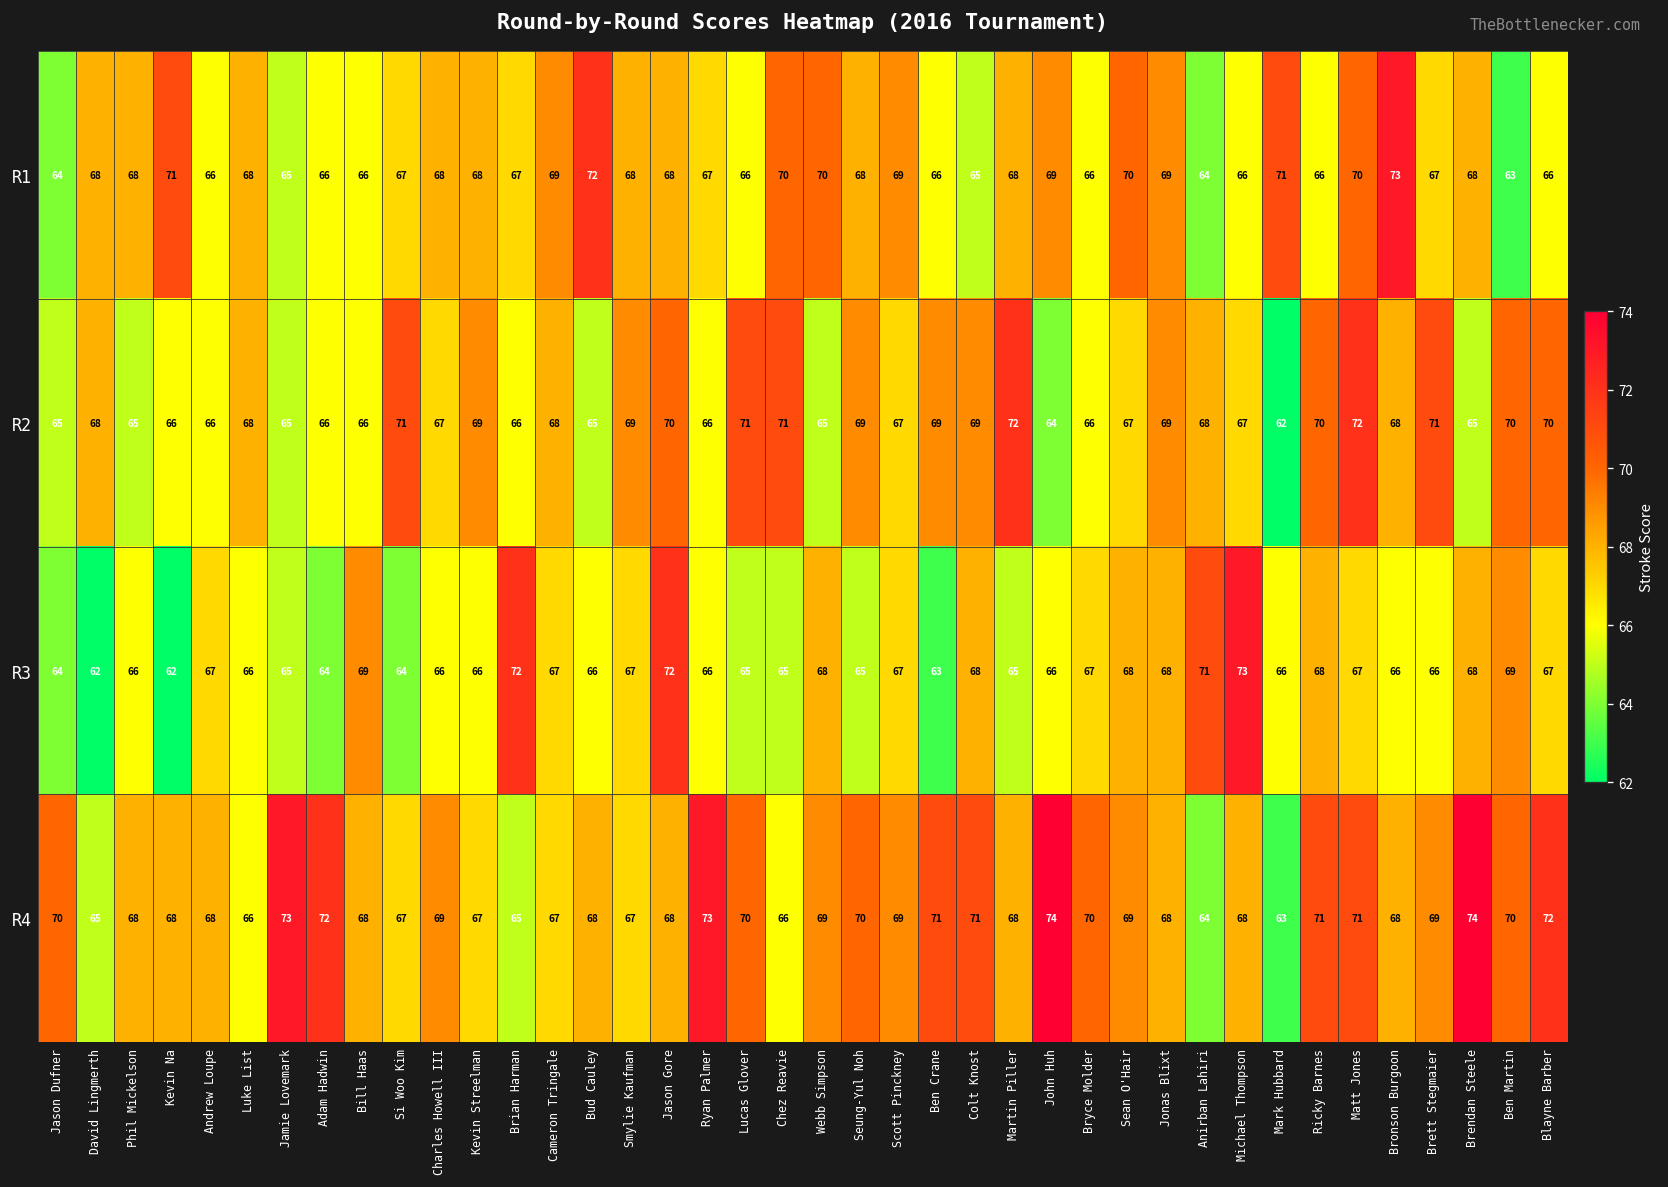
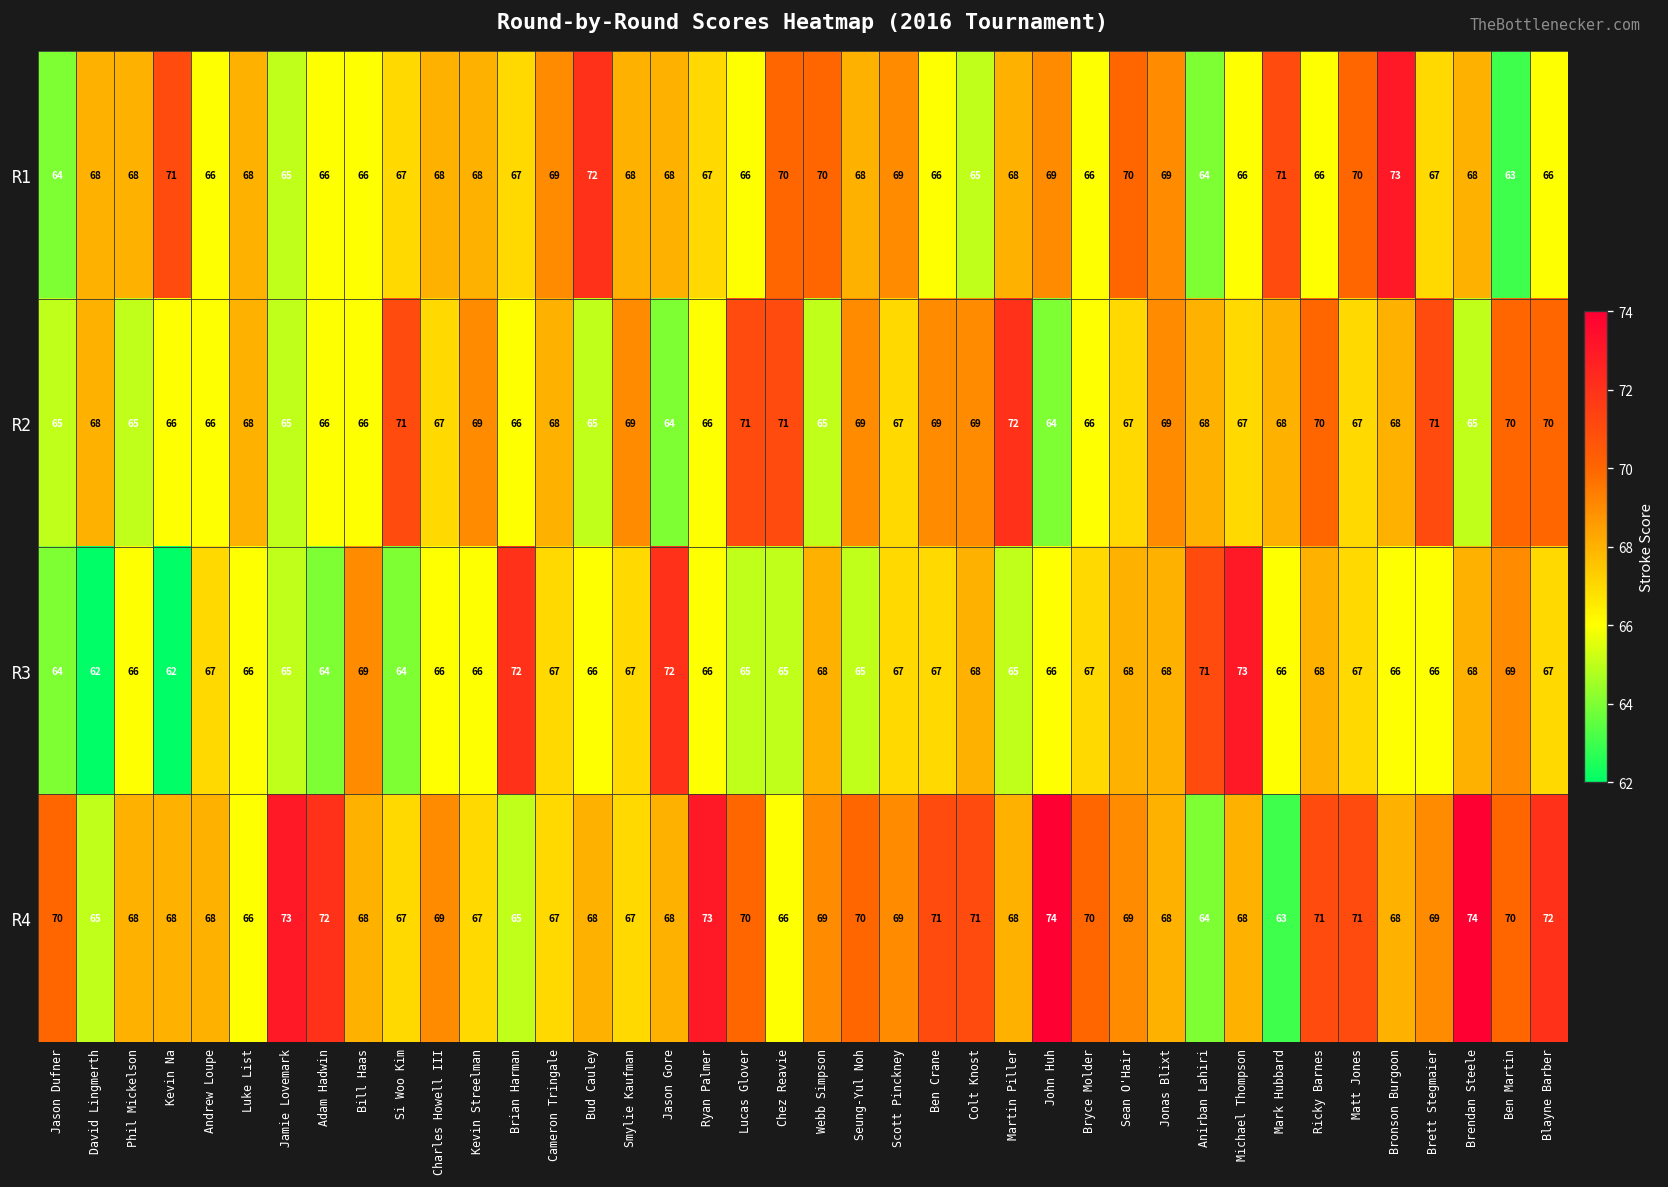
R2, Jason Gore: 70 -> 64
R2, Mark Hubbard: 62 -> 68
R2, Matt Jones: 72 -> 67
R3, Ben Crane: 63 -> 67
